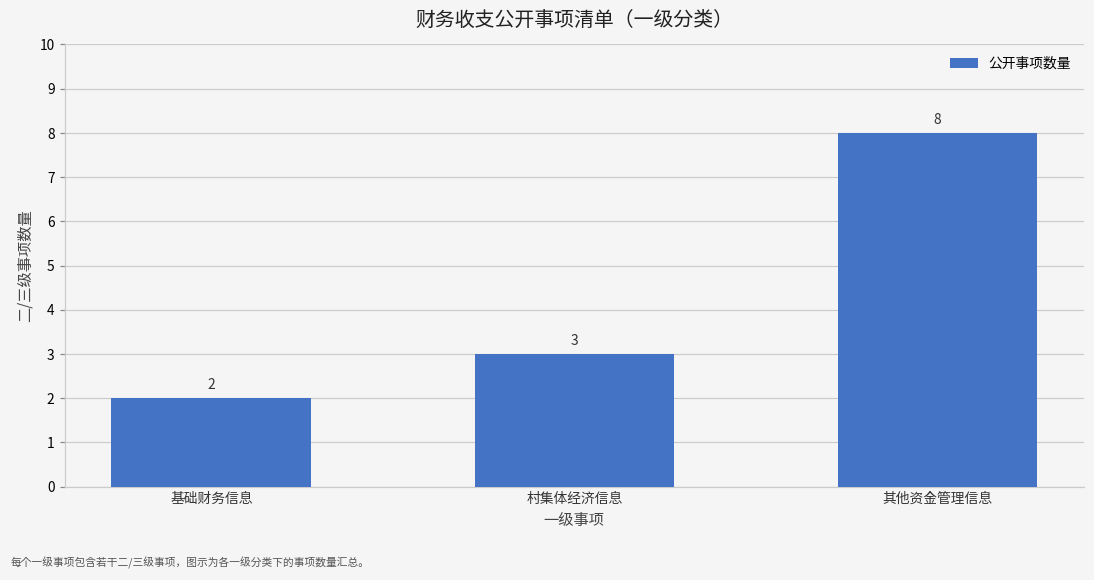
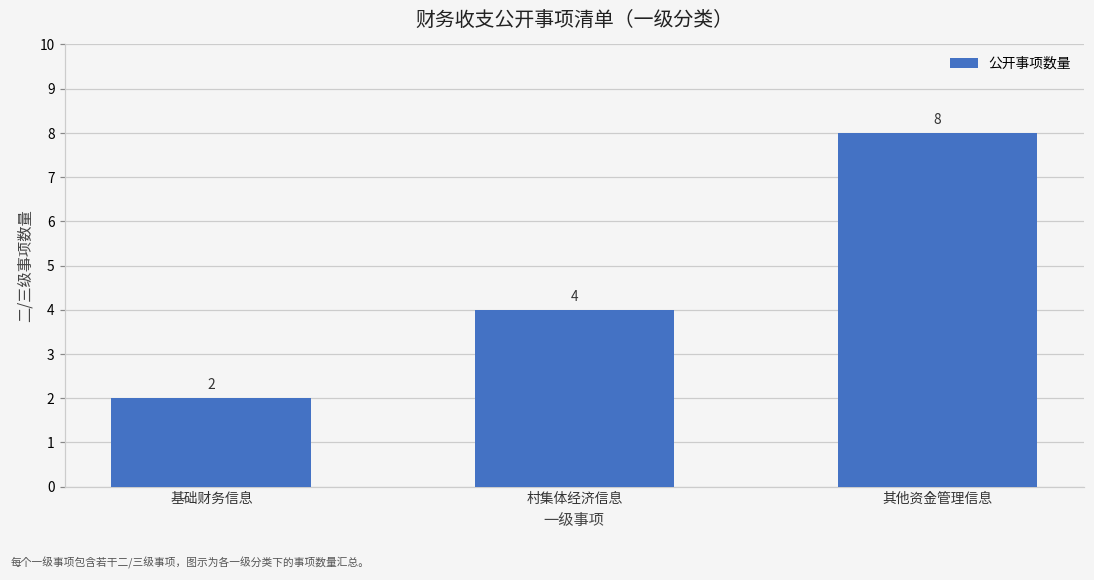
村集体经济信息: 3 -> 4
